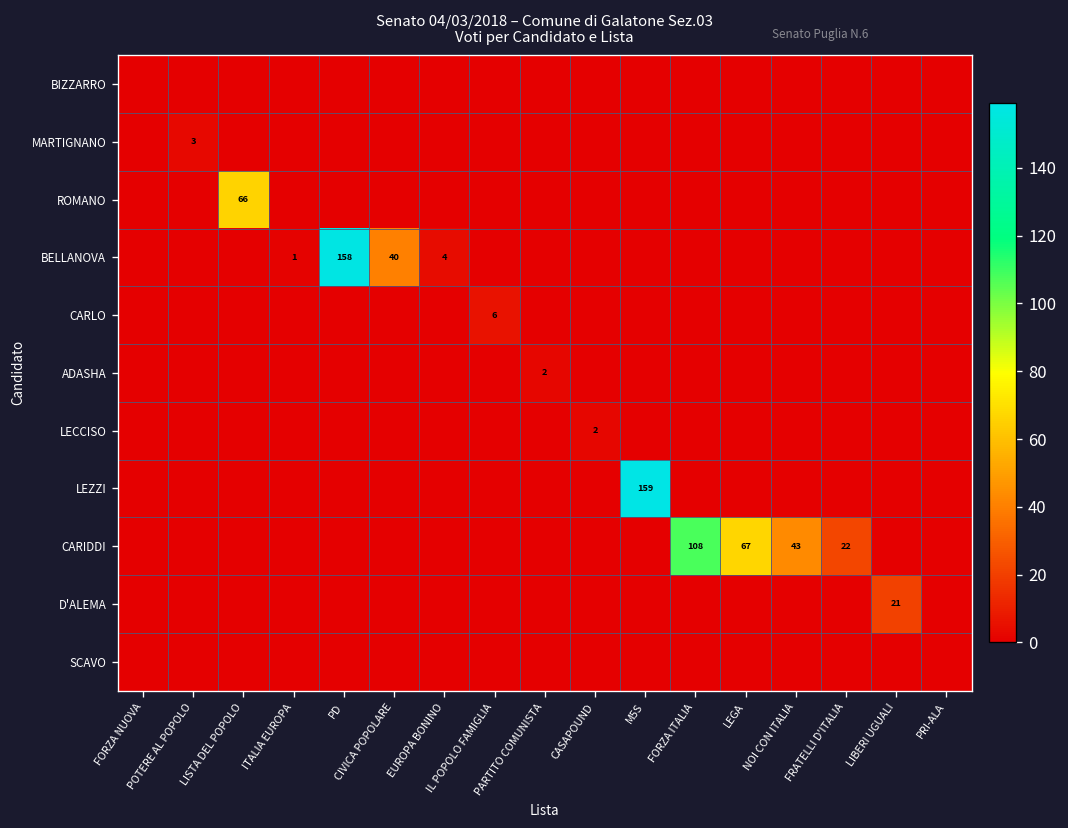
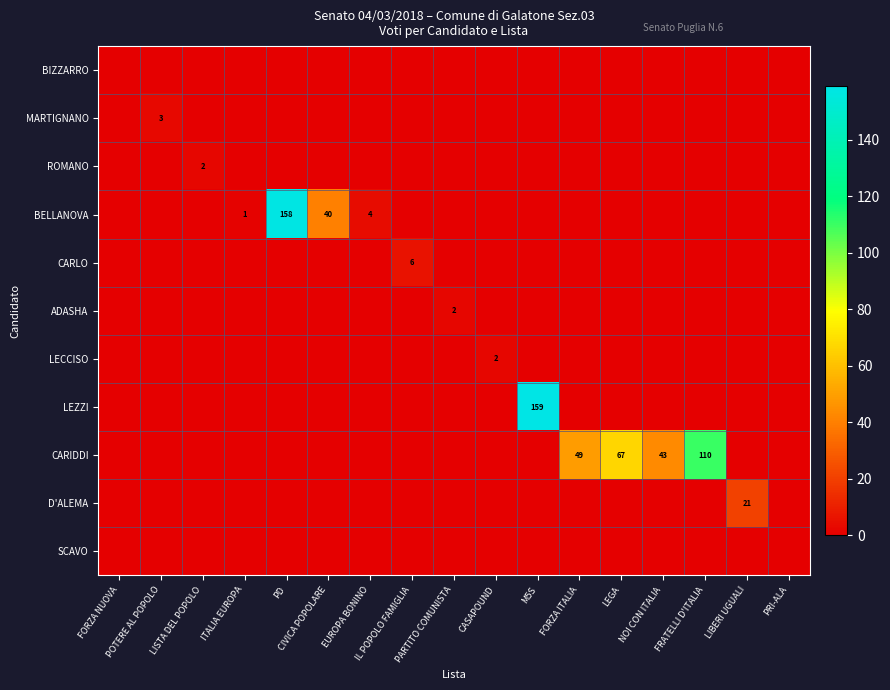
ROMANO, LISTA DEL POPOLO: 66 -> 2
CARIDDI, FORZA ITALIA: 108 -> 49
CARIDDI, FRATELLI D'ITALIA: 22 -> 110
